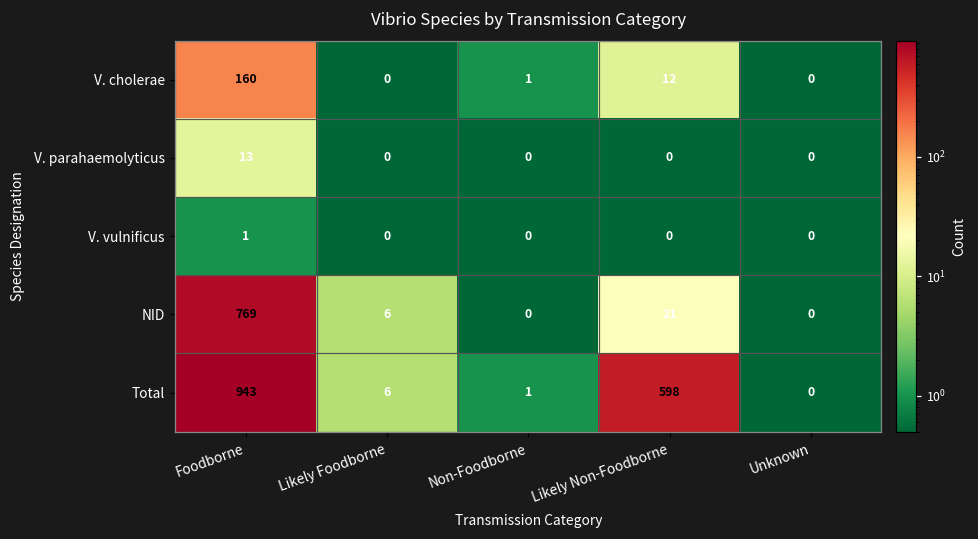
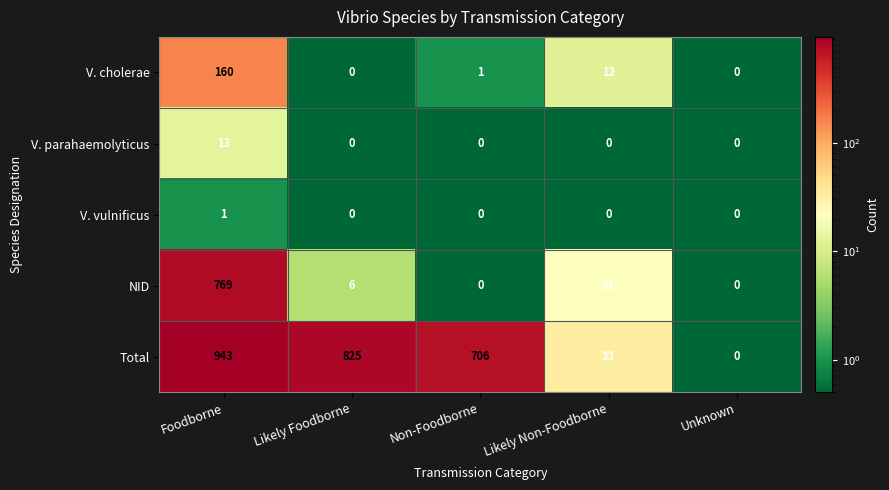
Total, Likely Foodborne: 6 -> 825
Total, Non-Foodborne: 1 -> 706
Total, Likely Non-Foodborne: 598 -> 33
